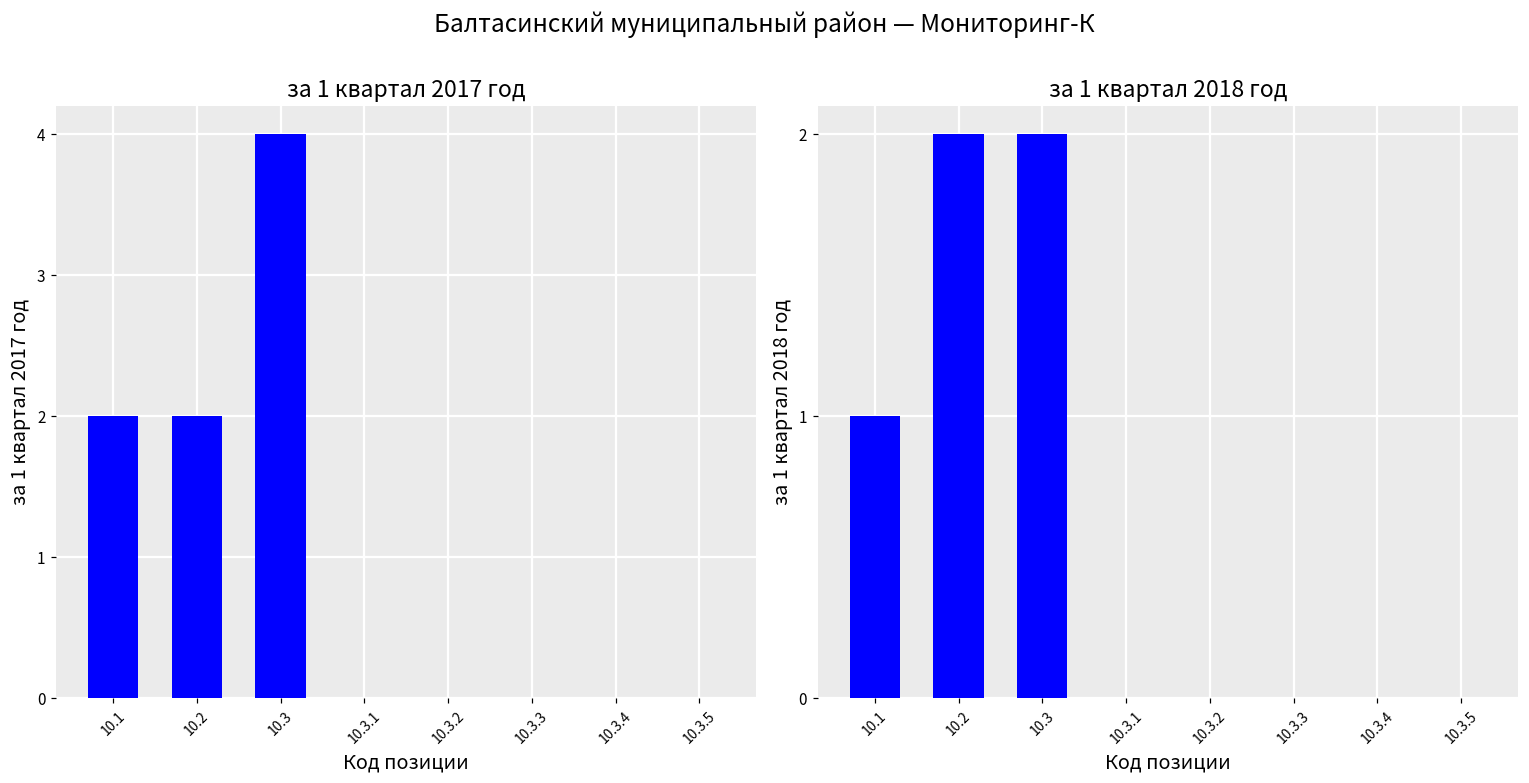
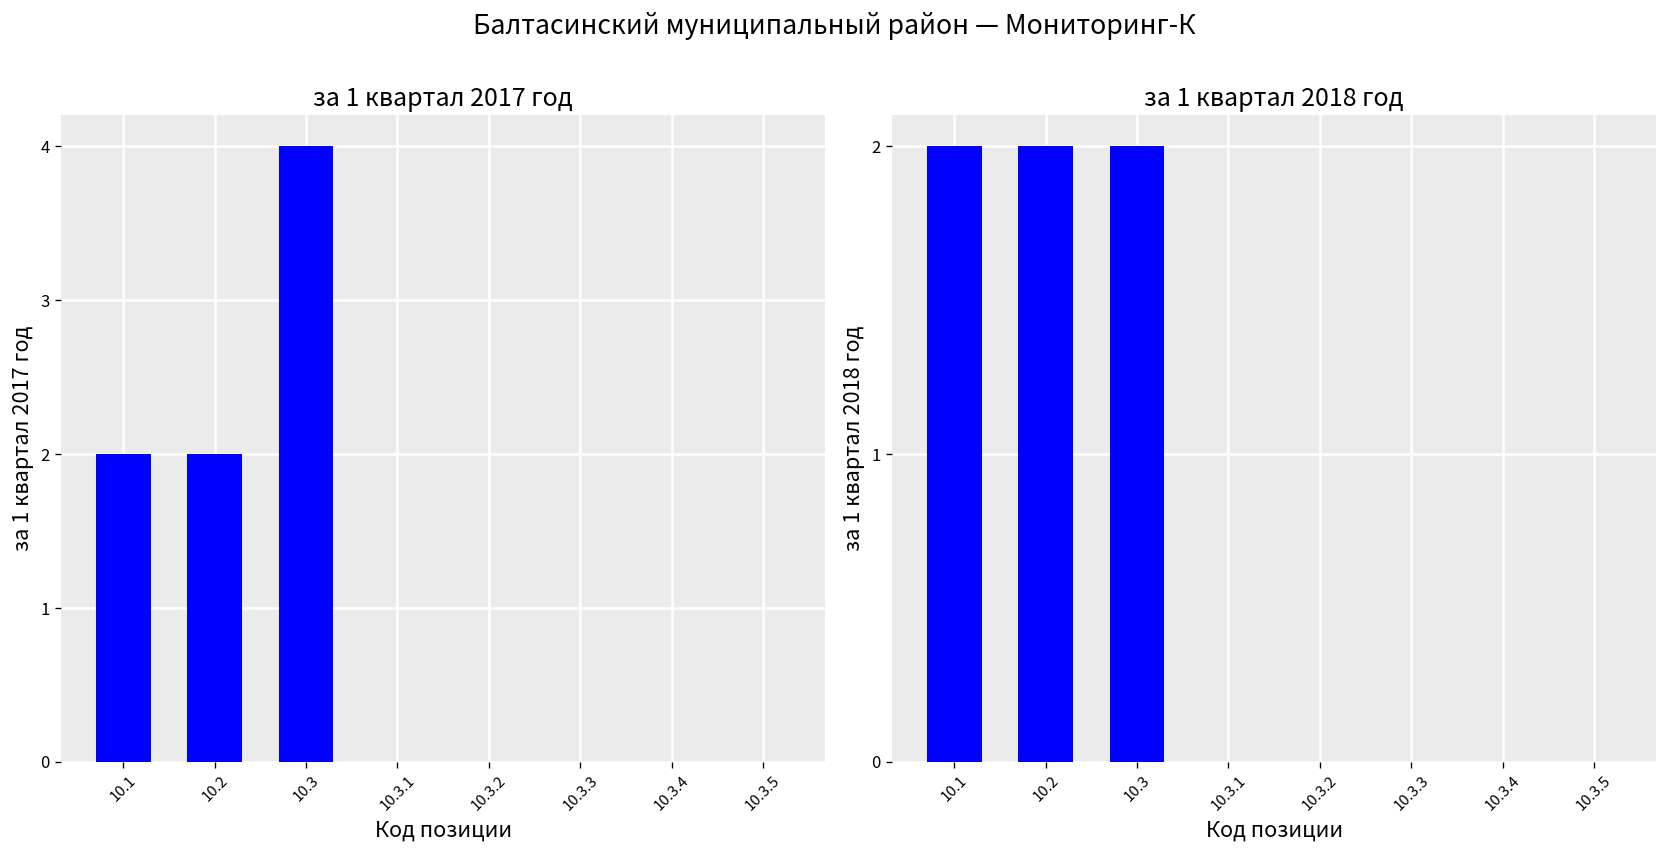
за 1 квартал 2018 год, 10.1: 1 -> 2
